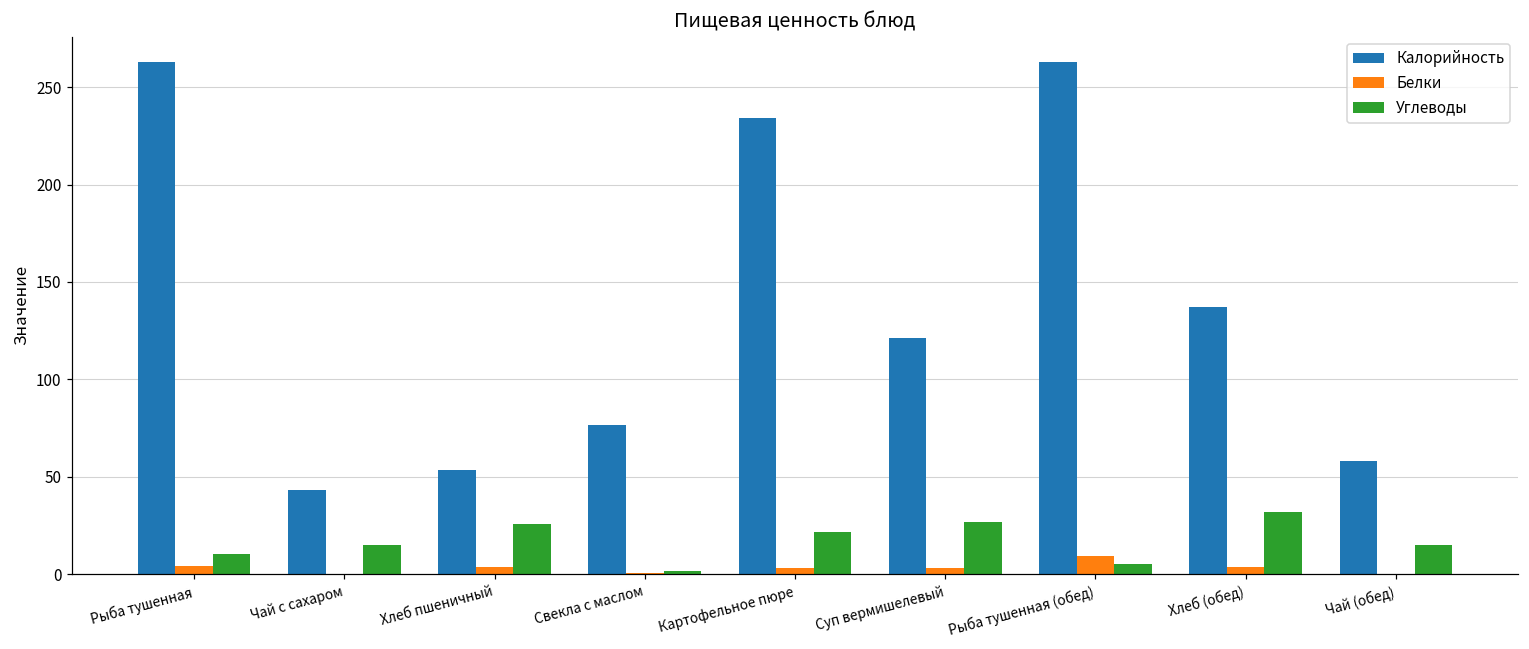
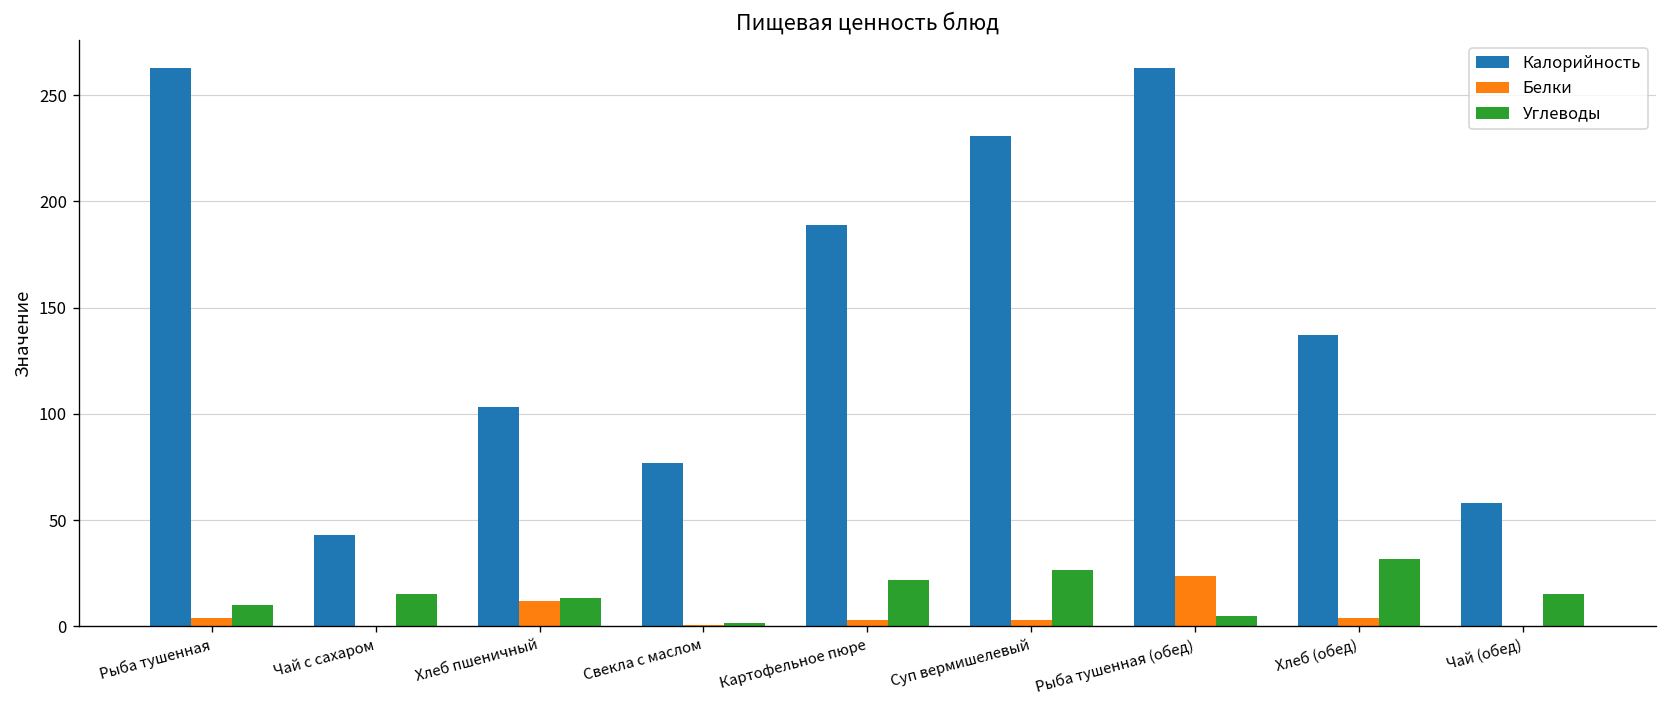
Калорийность, Хлеб пшеничный: 53 -> 103
Белки, Хлеб пшеничный: 4 -> 12
Углеводы, Хлеб пшеничный: 26 -> 13
Калорийность, Картофельное пюре: 234 -> 189
Калорийность, Суп вермишелевый: 121 -> 231
Белки, Рыба тушенная (обед): 10 -> 24
